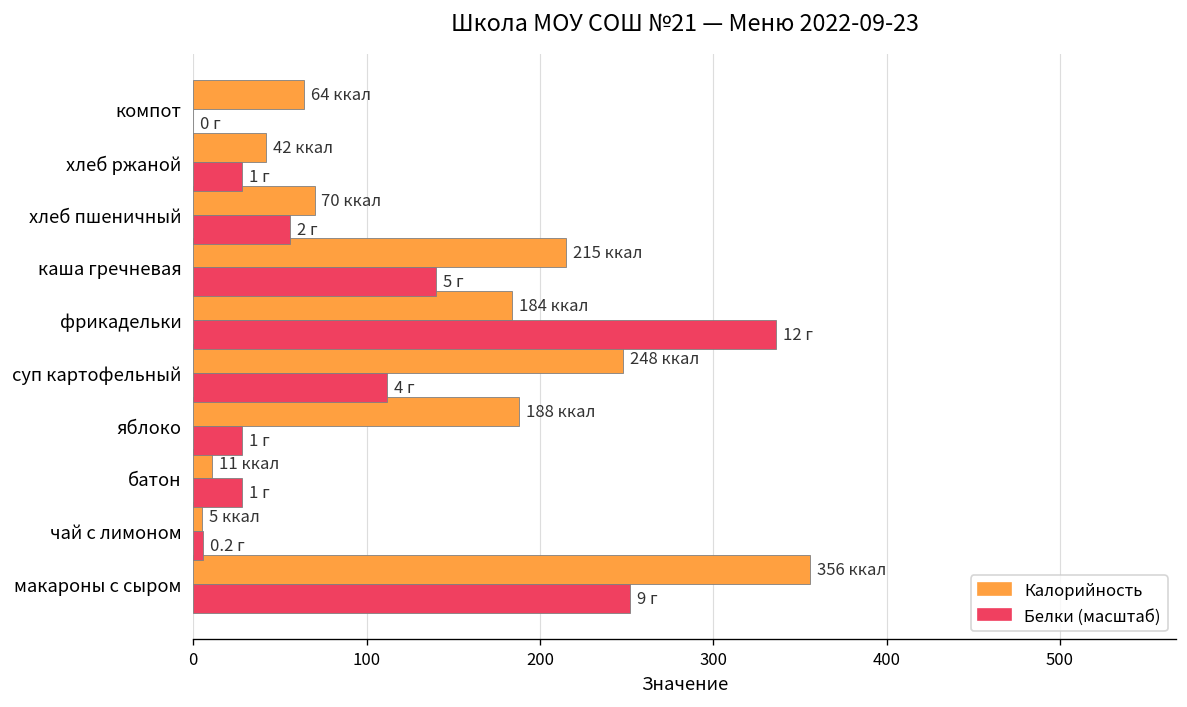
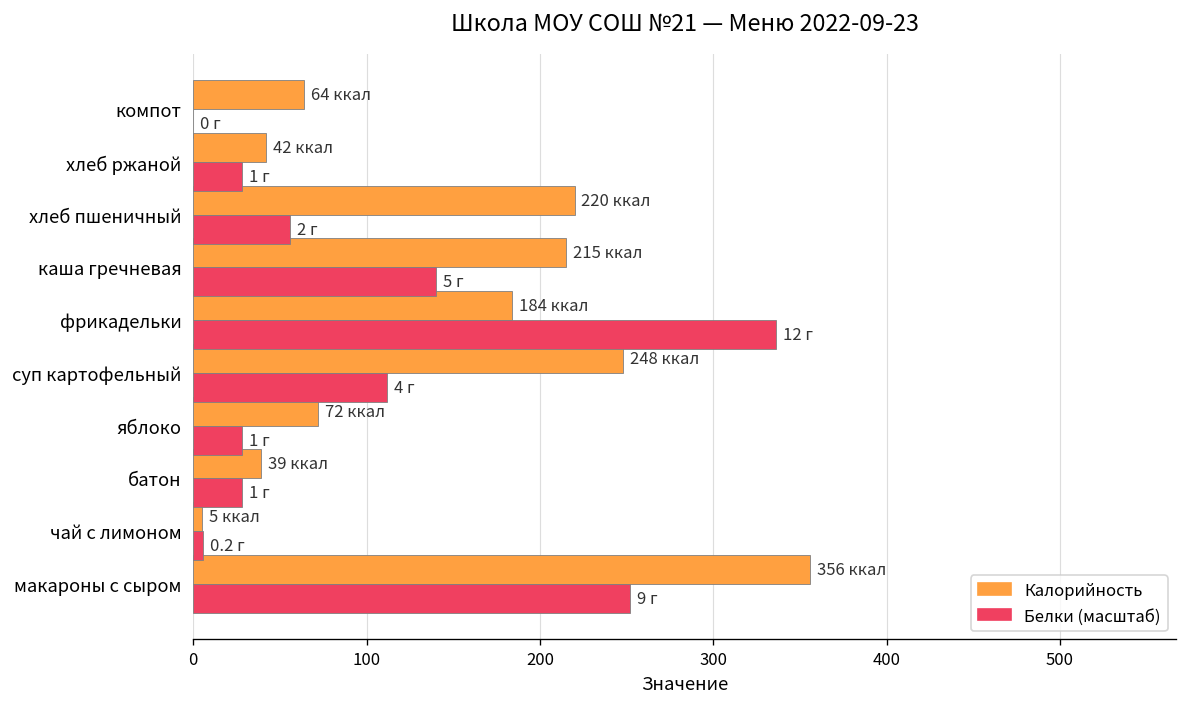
Калорийность, хлеб пшеничный: 70 -> 220
Калорийность, яблоко: 188 -> 72
Калорийность, батон: 11 -> 39
